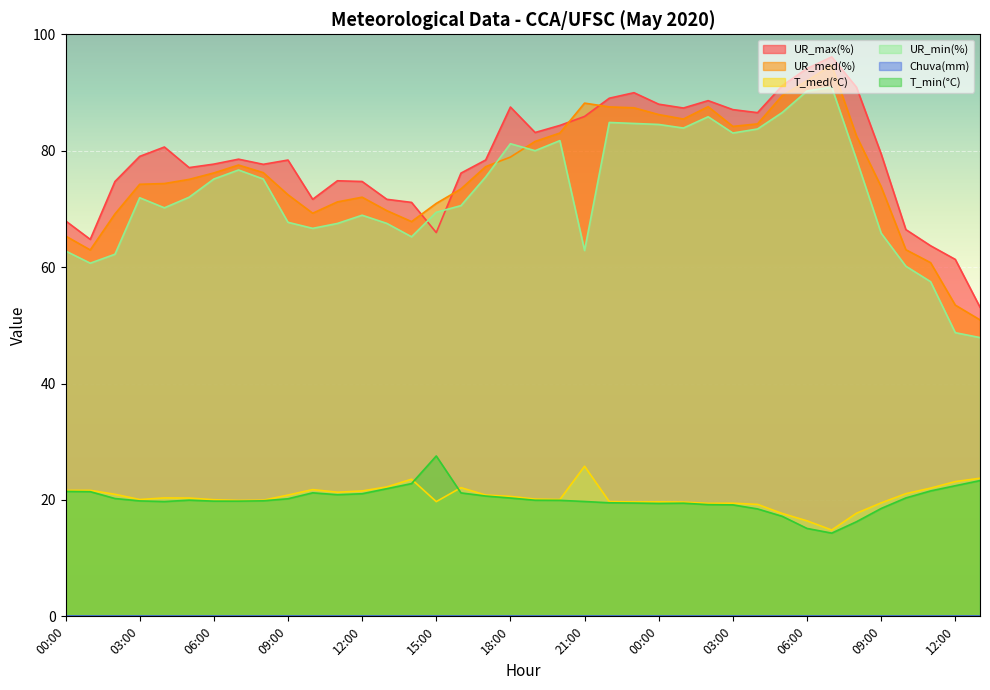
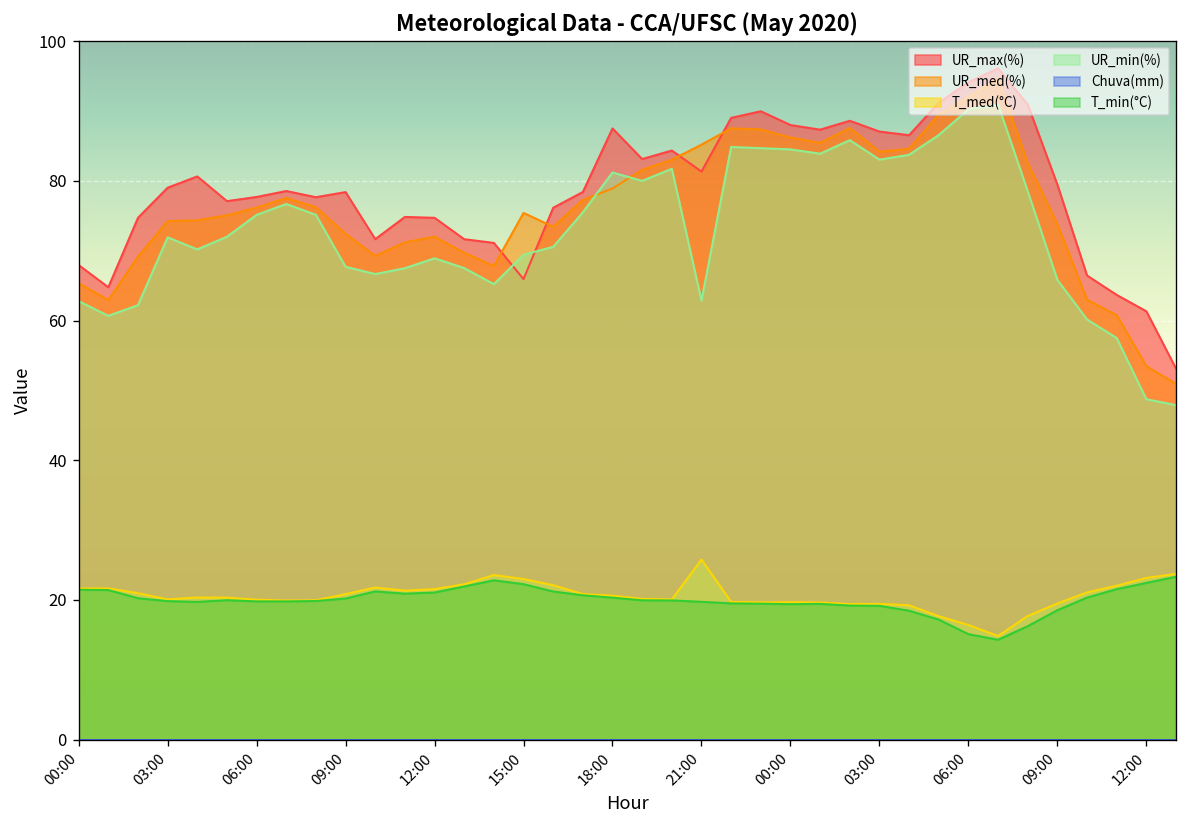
UR_med(%), 15:00: 71 -> 75
T_med(°C), 15:00: 20 -> 23
T_min(°C), 15:00: 28 -> 22
UR_max(%), 21:00: 86 -> 81
UR_med(%), 21:00: 88 -> 85
